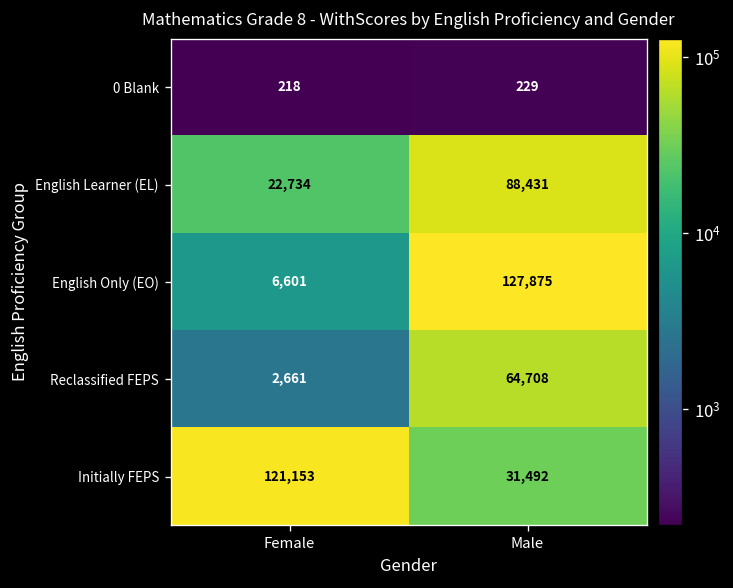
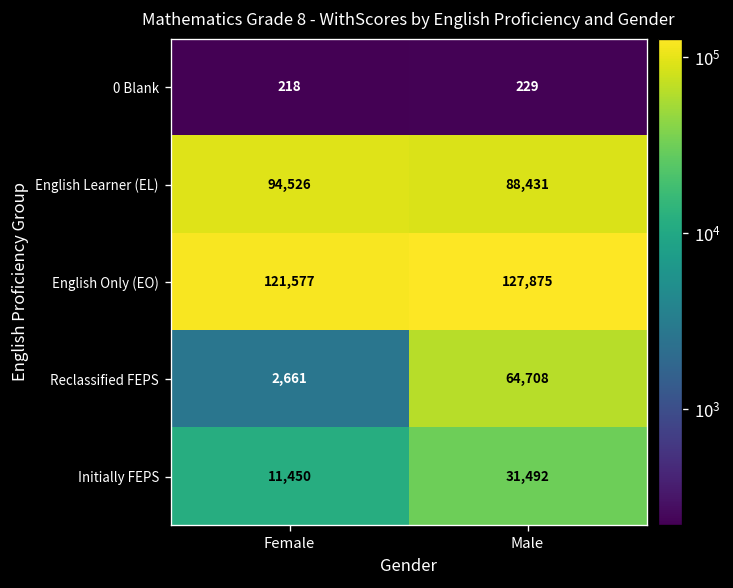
English Learner (EL), Female: 22,734 -> 94,526
English Only (EO), Female: 6,601 -> 121,577
Initially FEPS, Female: 121,153 -> 11,450
